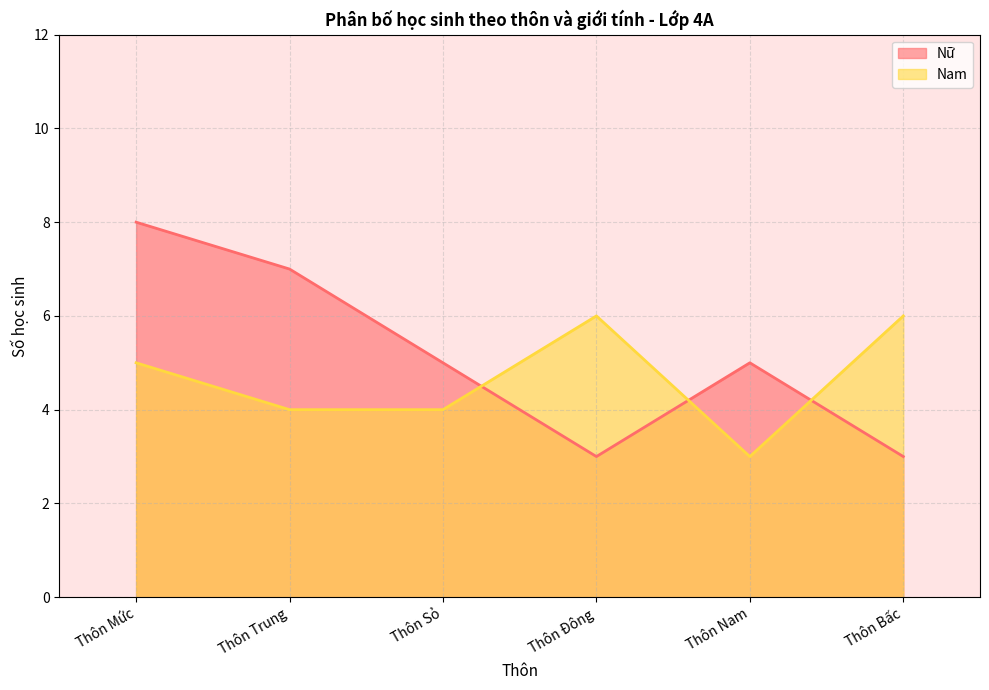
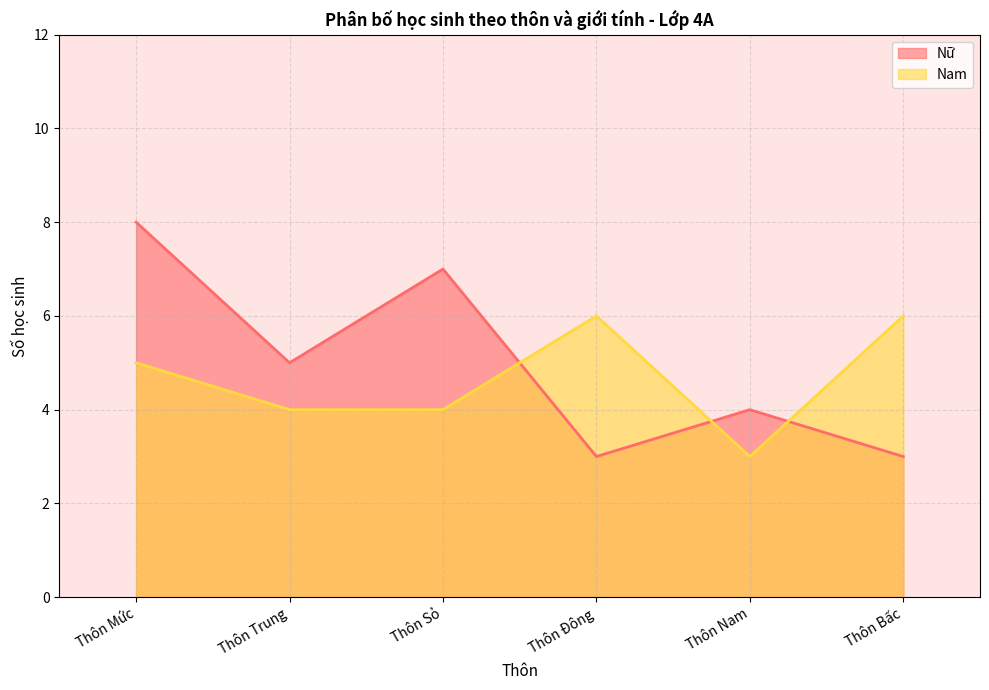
Nữ, Thôn Trung: 7 -> 5
Nữ, Thôn Sỏ: 5 -> 7
Nữ, Thôn Nam: 5 -> 4
